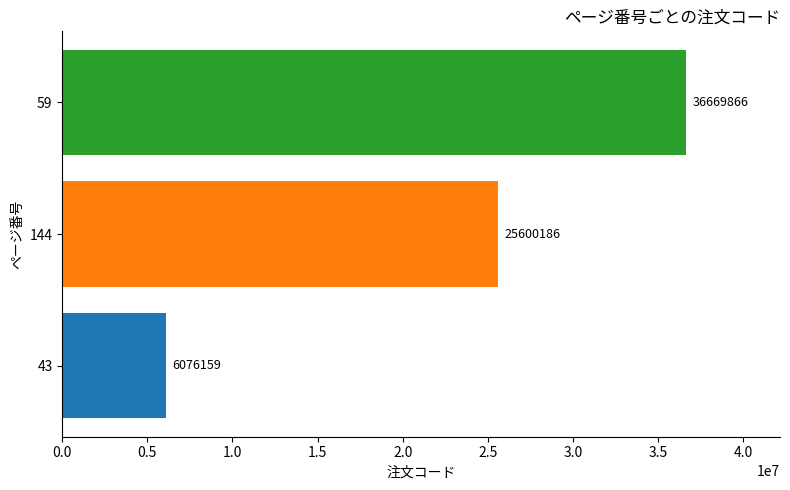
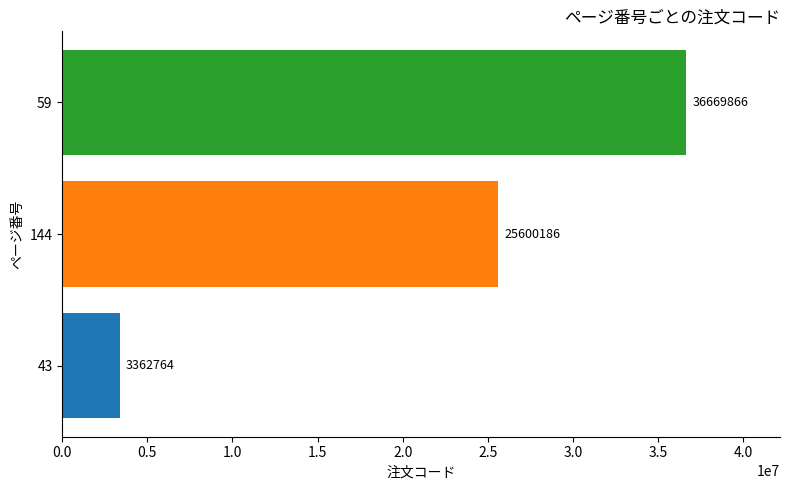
43: 6076159 -> 3362764
